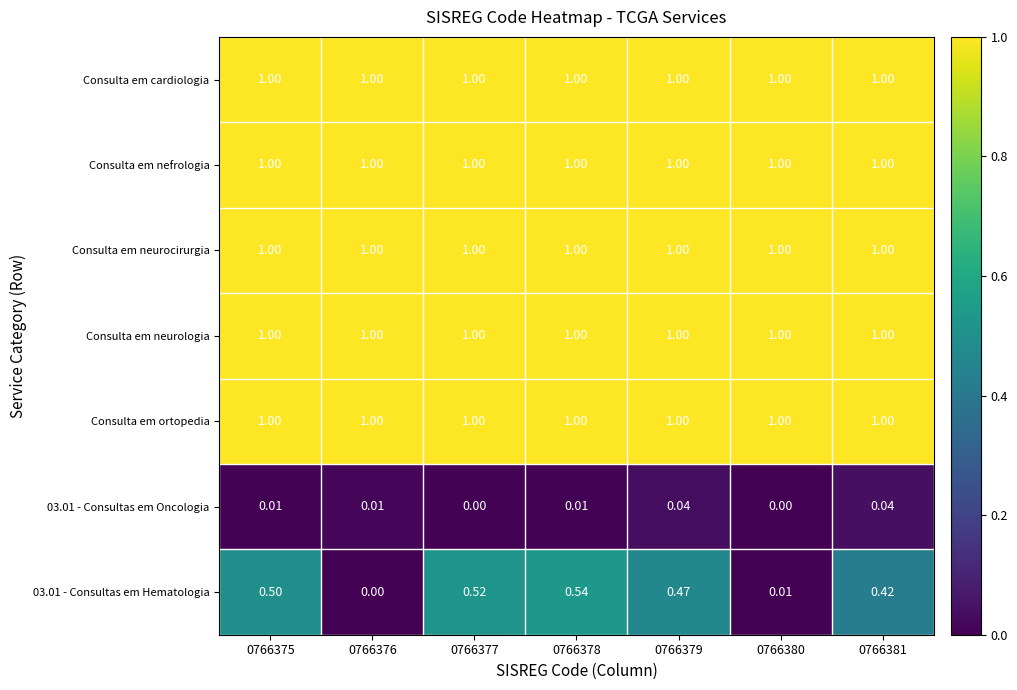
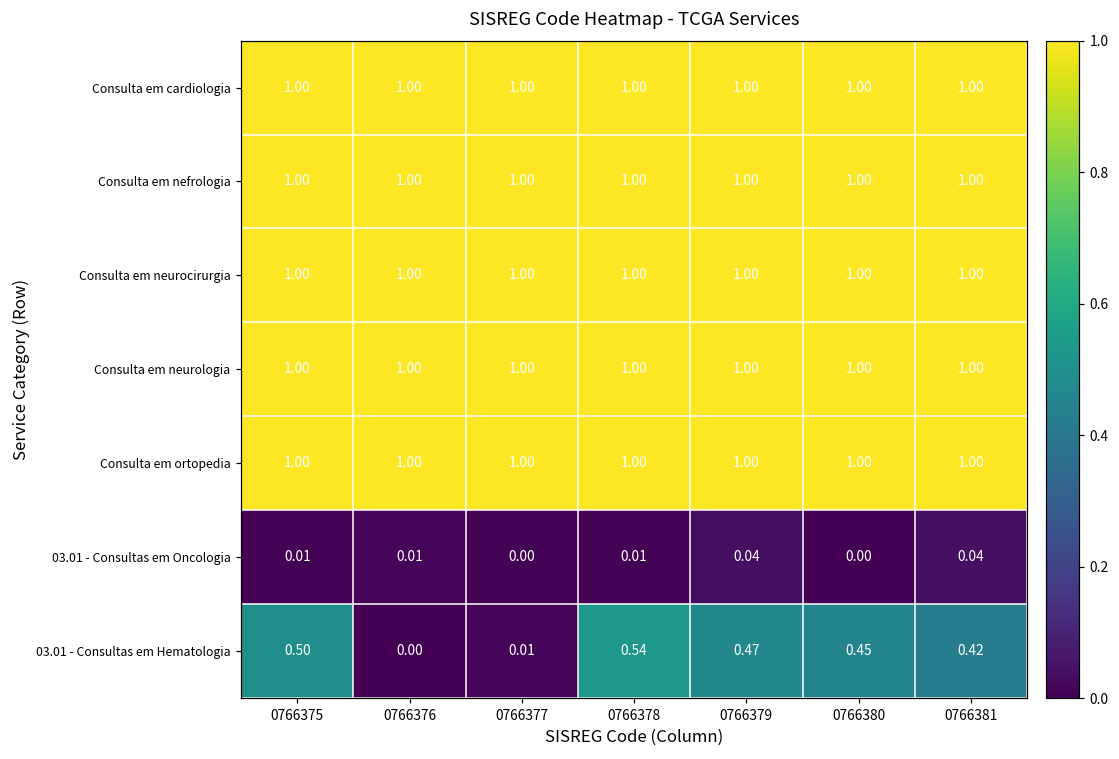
03.01 - Consultas em Hematologia, 0766377: 0.52 -> 0.01
03.01 - Consultas em Hematologia, 0766380: 0.01 -> 0.45
